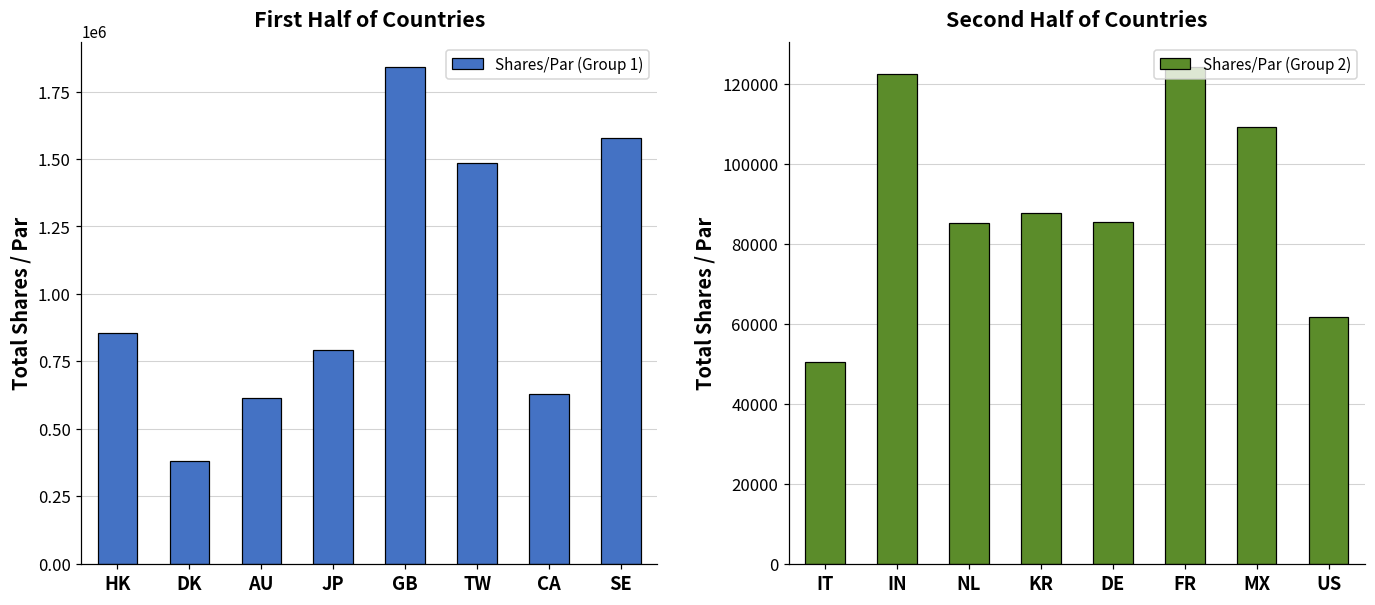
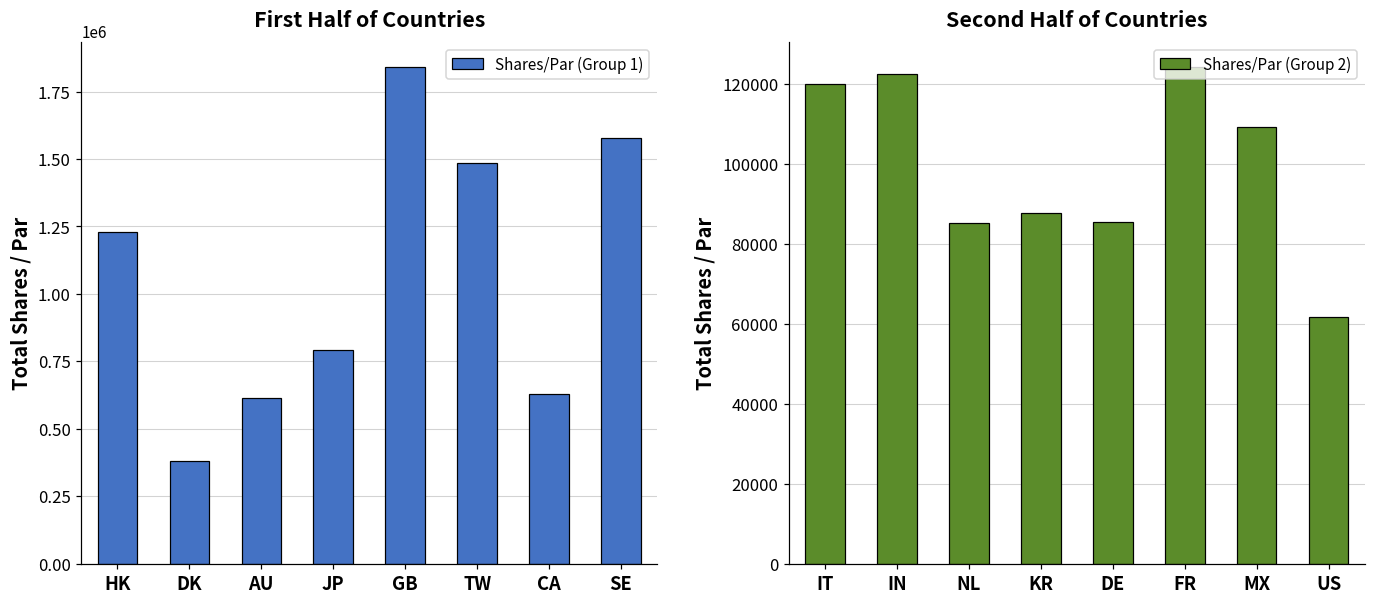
First Half of Countries, HK: 850000 -> 1230000
Second Half of Countries, IT: 50000 -> 120000
